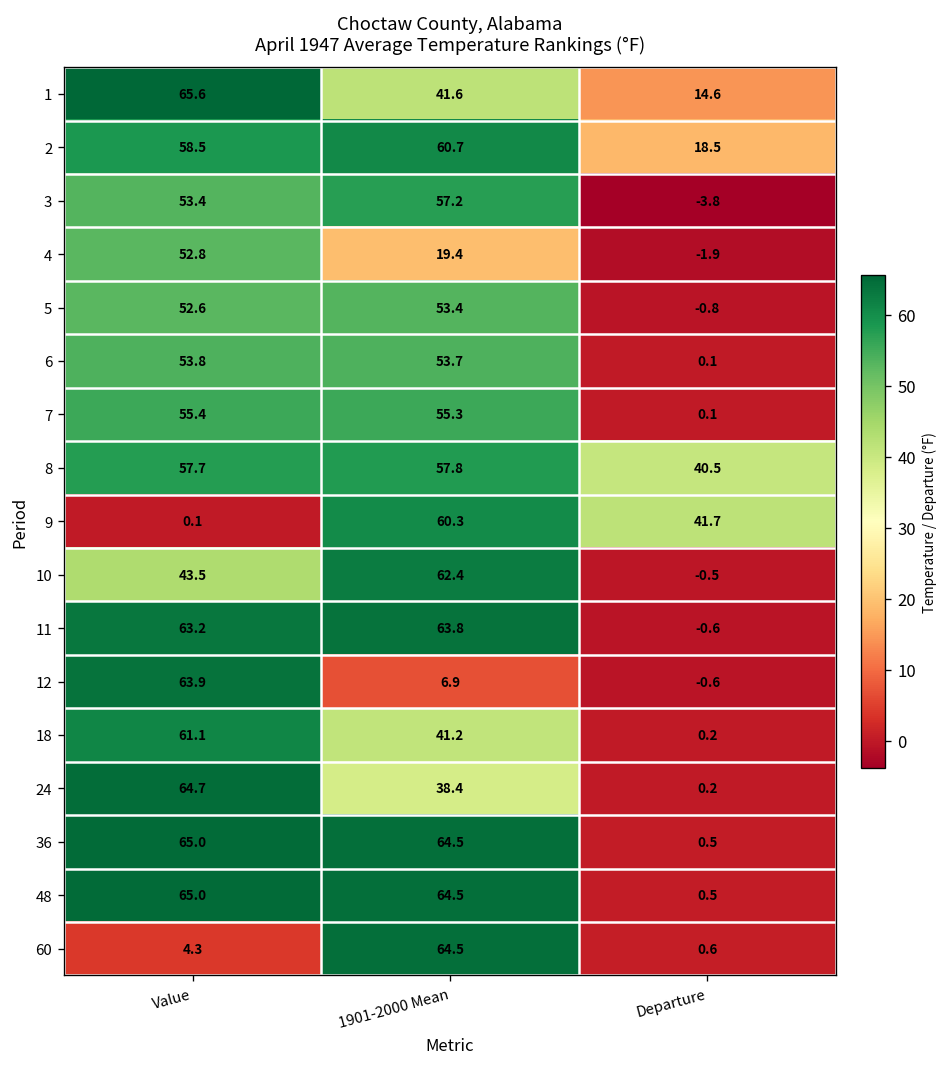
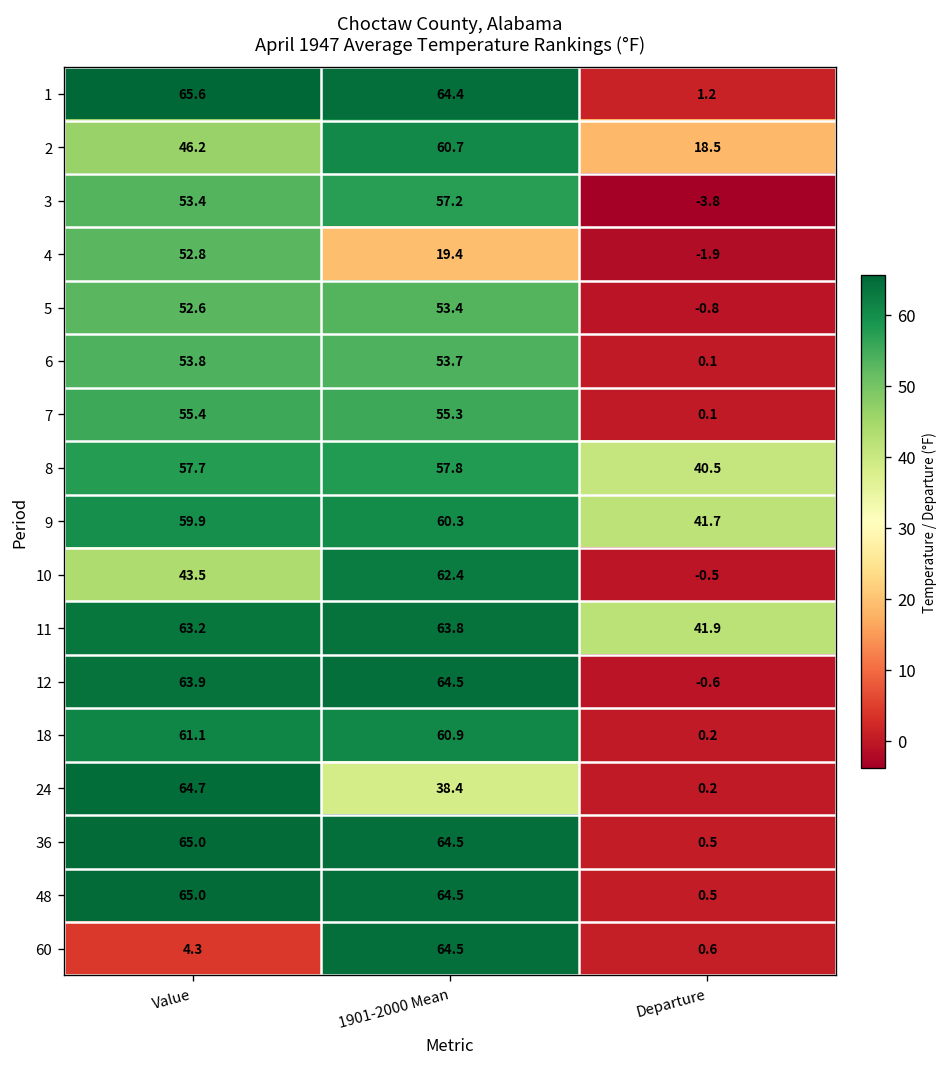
1, 1901-2000 Mean: 41.6 -> 64.4
1, Departure: 14.6 -> 1.2
2, Value: 58.5 -> 46.2
9, Value: 0.1 -> 59.9
11, Departure: -0.6 -> 41.9
12, 1901-2000 Mean: 6.9 -> 64.5
18, 1901-2000 Mean: 41.2 -> 60.9
